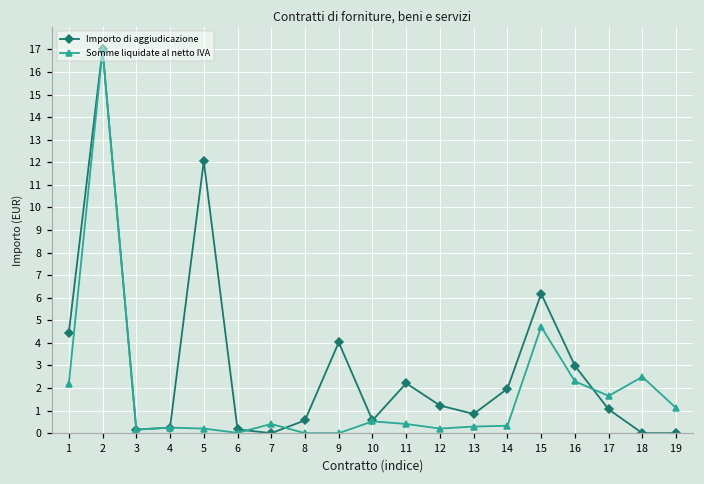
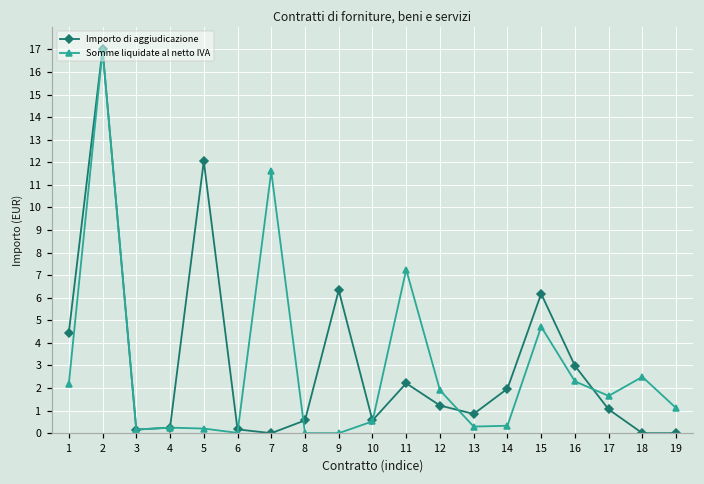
Somme liquidate al netto IVA, 7: 0.4 -> 11.6
Importo di aggiudicazione, 9: 4.0 -> 6.3
Somme liquidate al netto IVA, 11: 0.4 -> 7.2
Somme liquidate al netto IVA, 12: 0.2 -> 1.9
